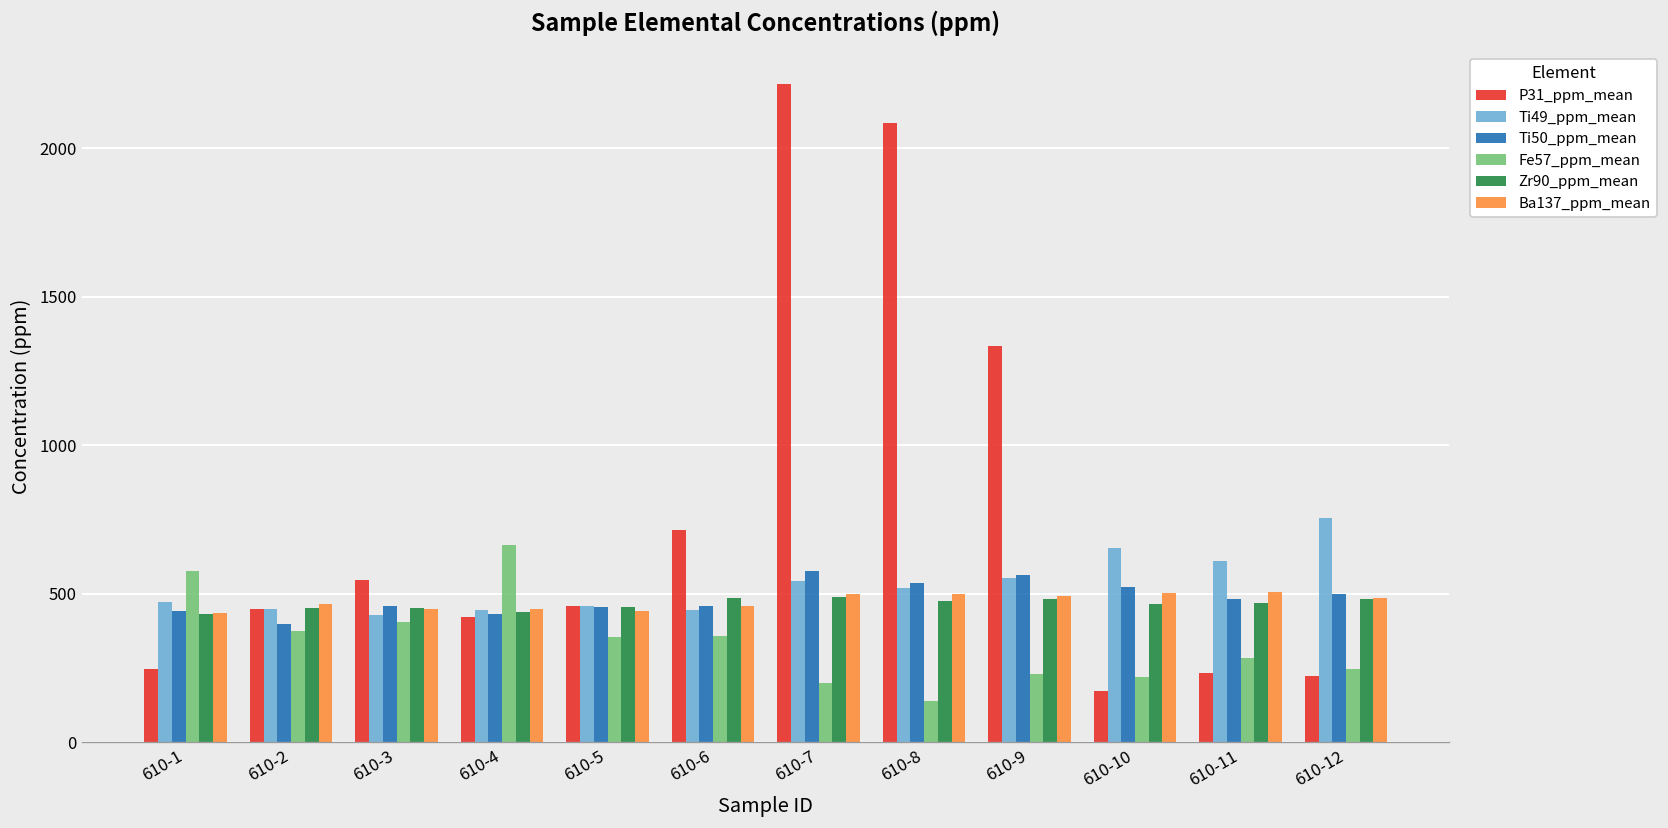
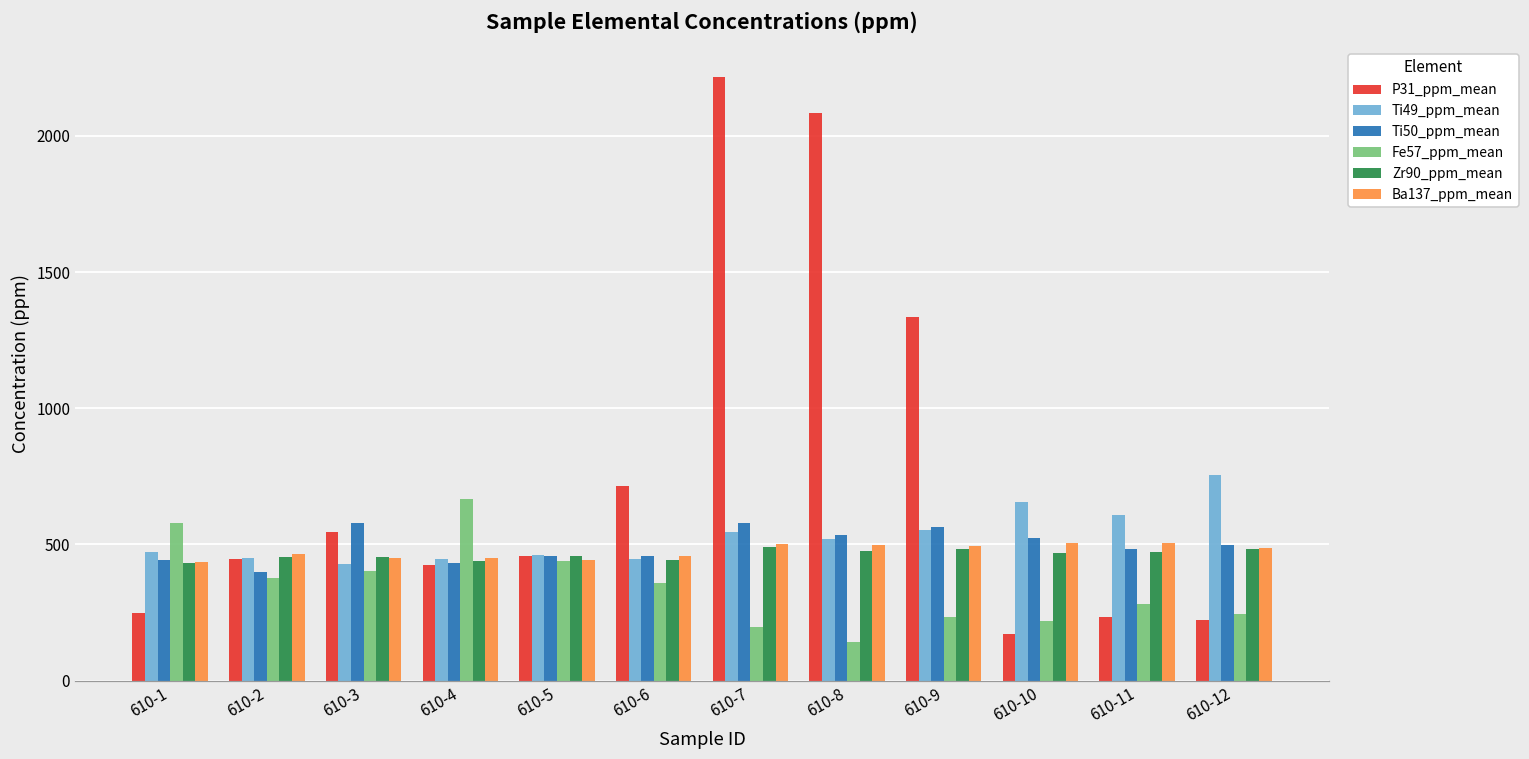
Ti50_ppm_mean, 610-3: 460 -> 580
Fe57_ppm_mean, 610-5: 350 -> 440
Zr90_ppm_mean, 610-6: 490 -> 440
